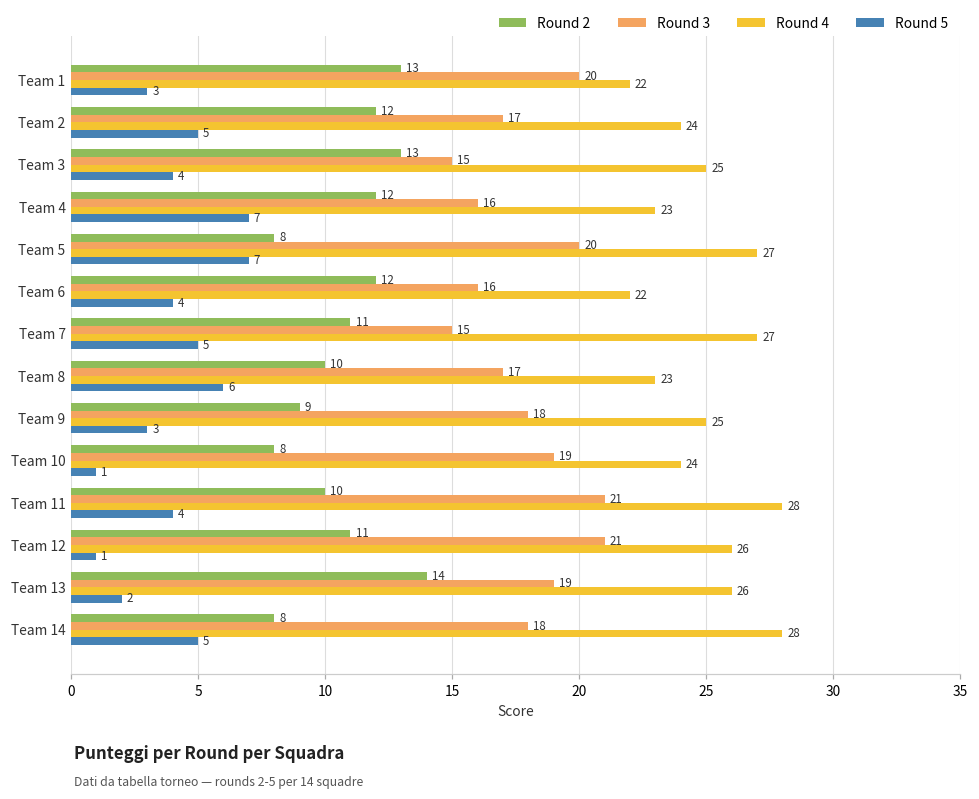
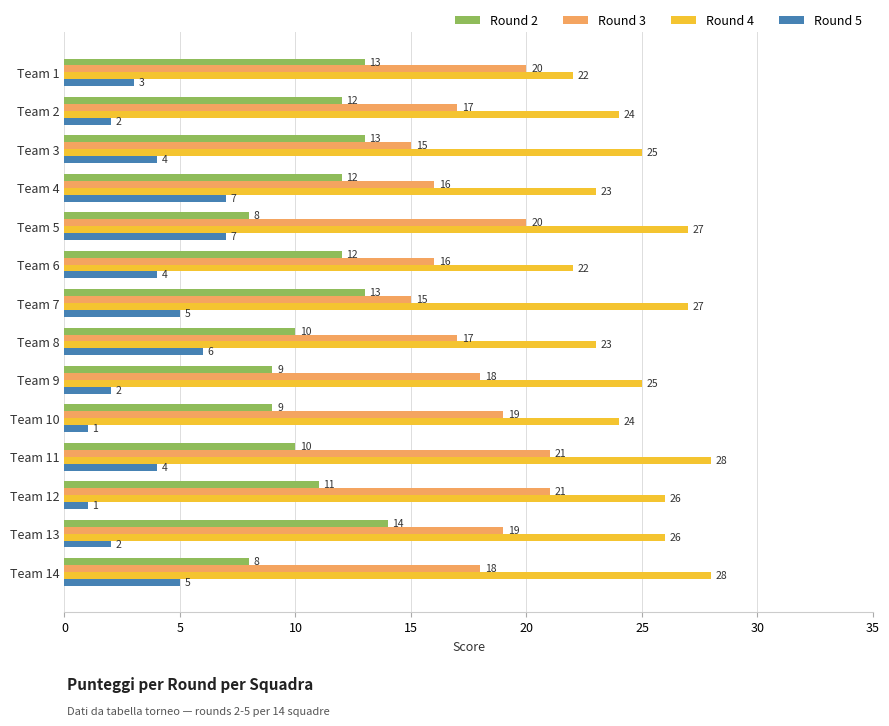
Round 5, Team 2: 5 -> 2
Round 2, Team 7: 11 -> 13
Round 5, Team 9: 3 -> 2
Round 2, Team 10: 8 -> 9
